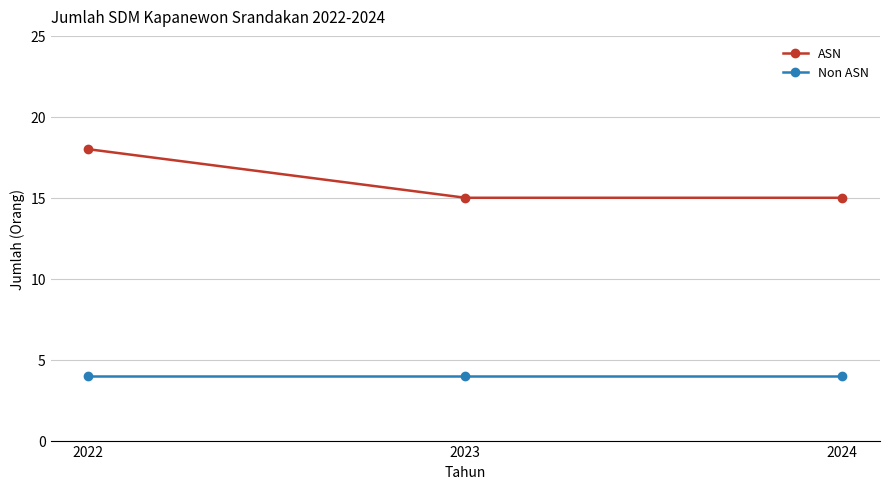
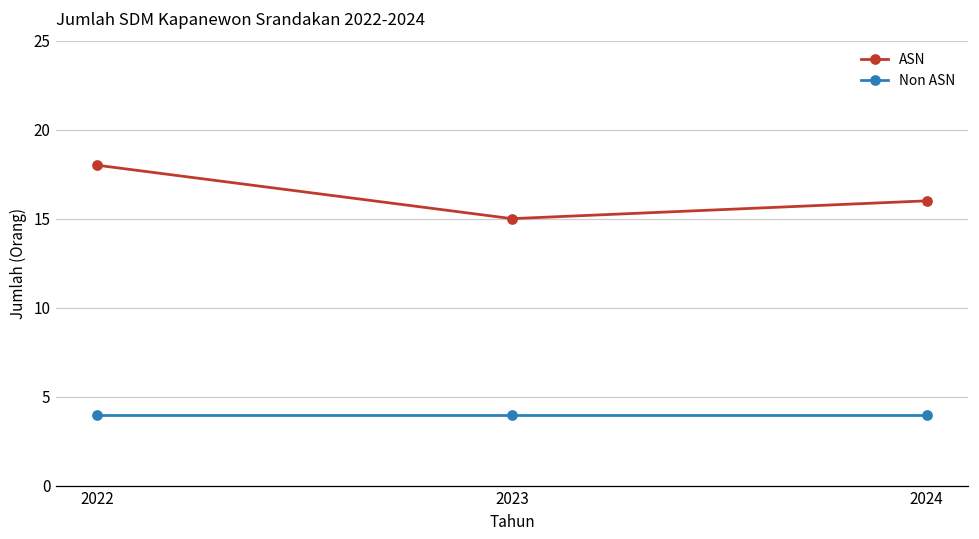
ASN, 2024: 15 -> 16
